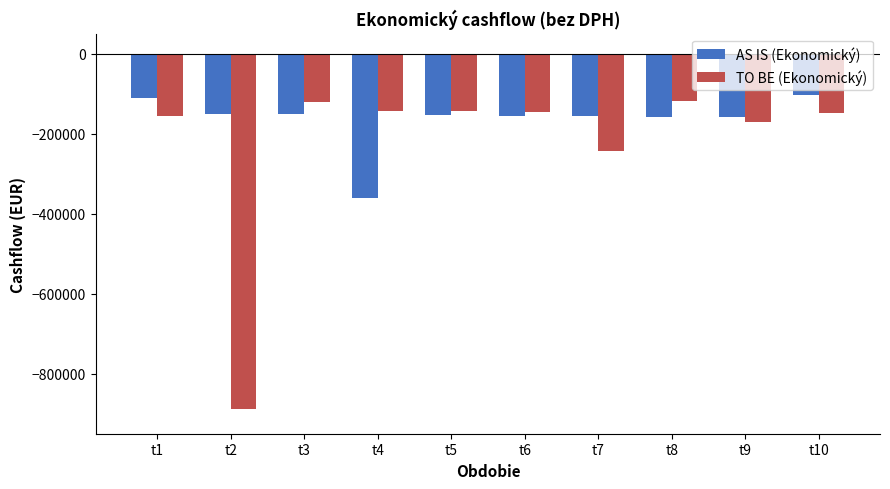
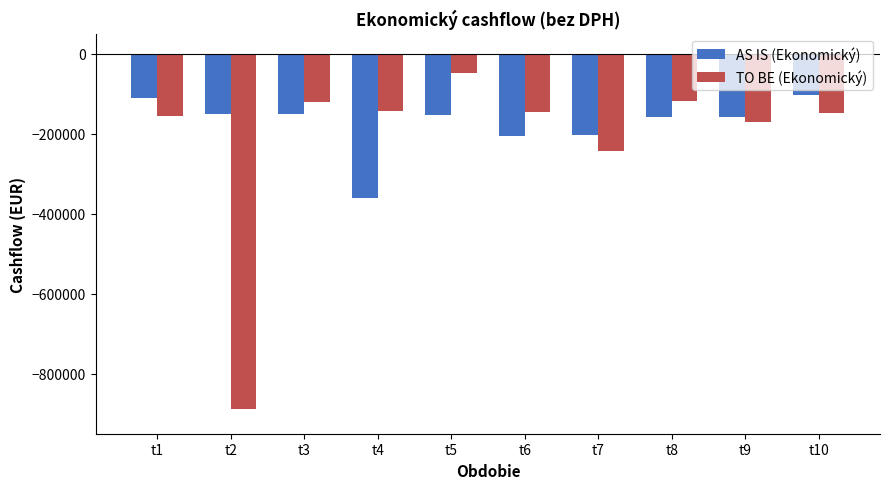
TO BE (Ekonomický), t5: -140000 -> -50000
AS IS (Ekonomický), t6: -160000 -> -210000
AS IS (Ekonomický), t7: -160000 -> -200000
